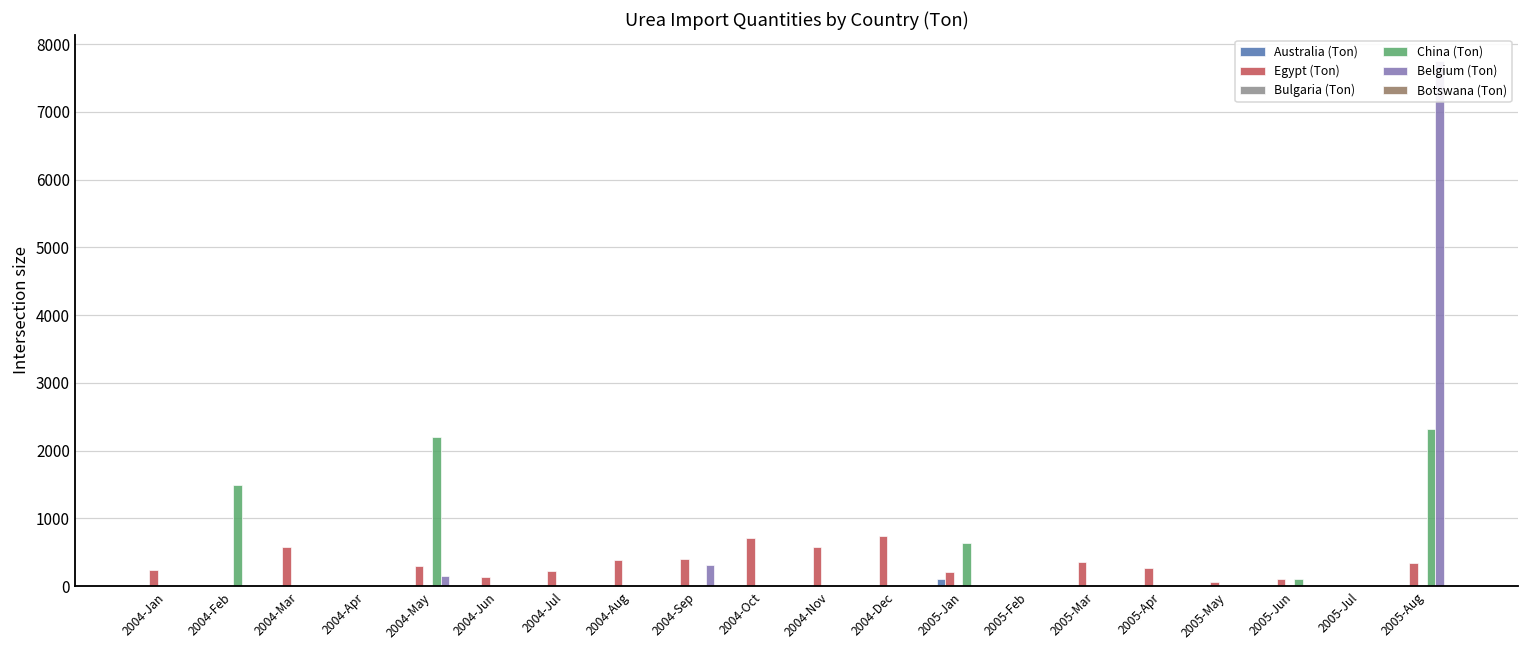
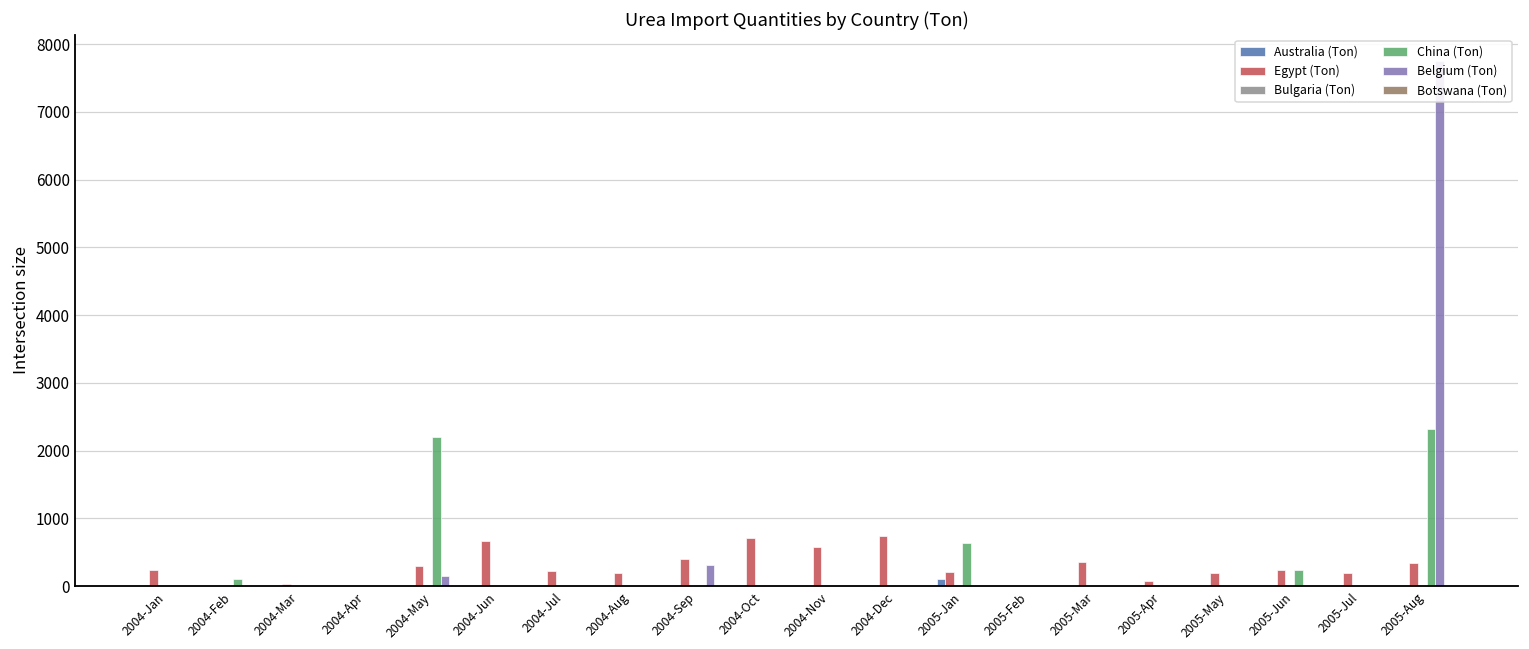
China (Ton), 2004-Feb: 1500 -> 100
Egypt (Ton), 2004-Mar: 600 -> 0
Egypt (Ton), 2004-Jun: 100 -> 700
Egypt (Ton), 2004-Aug: 400 -> 200
Egypt (Ton), 2005-Apr: 300 -> 100
Egypt (Ton), 2005-May: 100 -> 200
Egypt (Ton), 2005-Jun: 100 -> 200
China (Ton), 2005-Jun: 100 -> 200
Egypt (Ton), 2005-Jul: 0 -> 200
